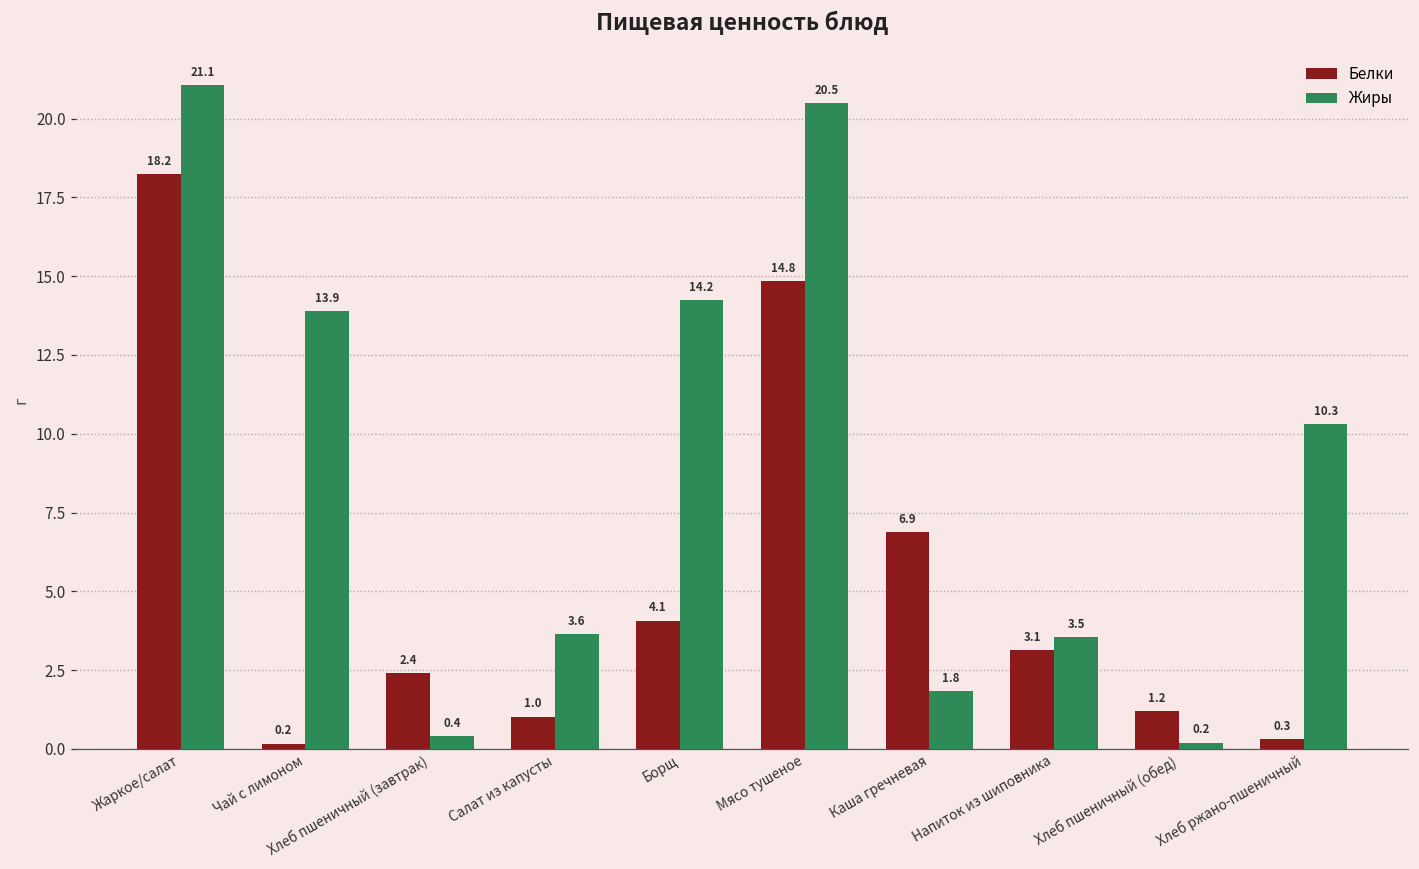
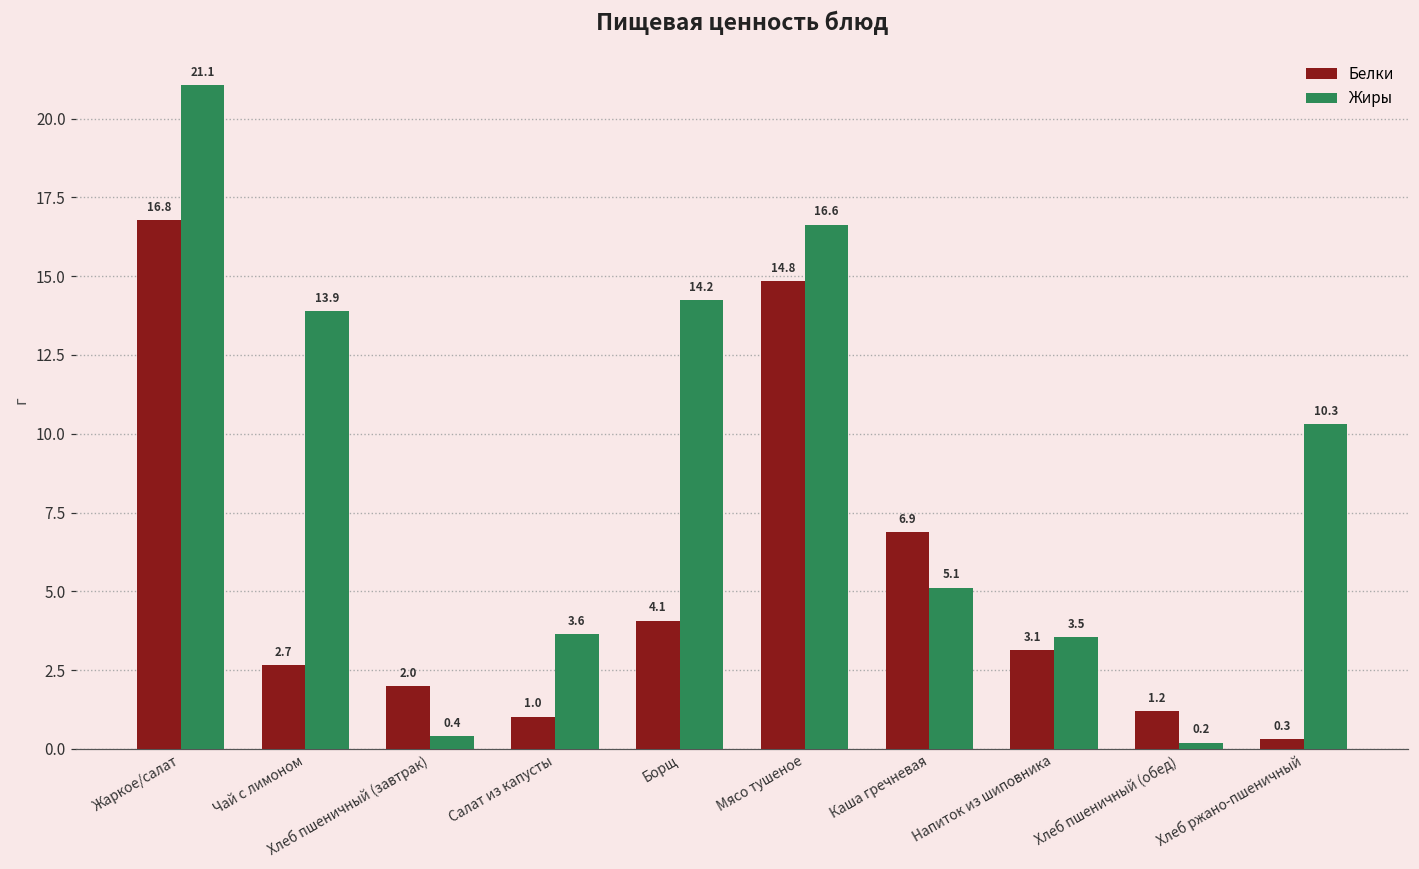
Белки, Жаркое/салат: 18.2 -> 16.8
Белки, Чай с лимоном: 0.2 -> 2.7
Белки, Хлеб пшеничный (завтрак): 2.4 -> 2.0
Жиры, Мясо тушеное: 20.5 -> 16.6
Жиры, Каша гречневая: 1.8 -> 5.1
